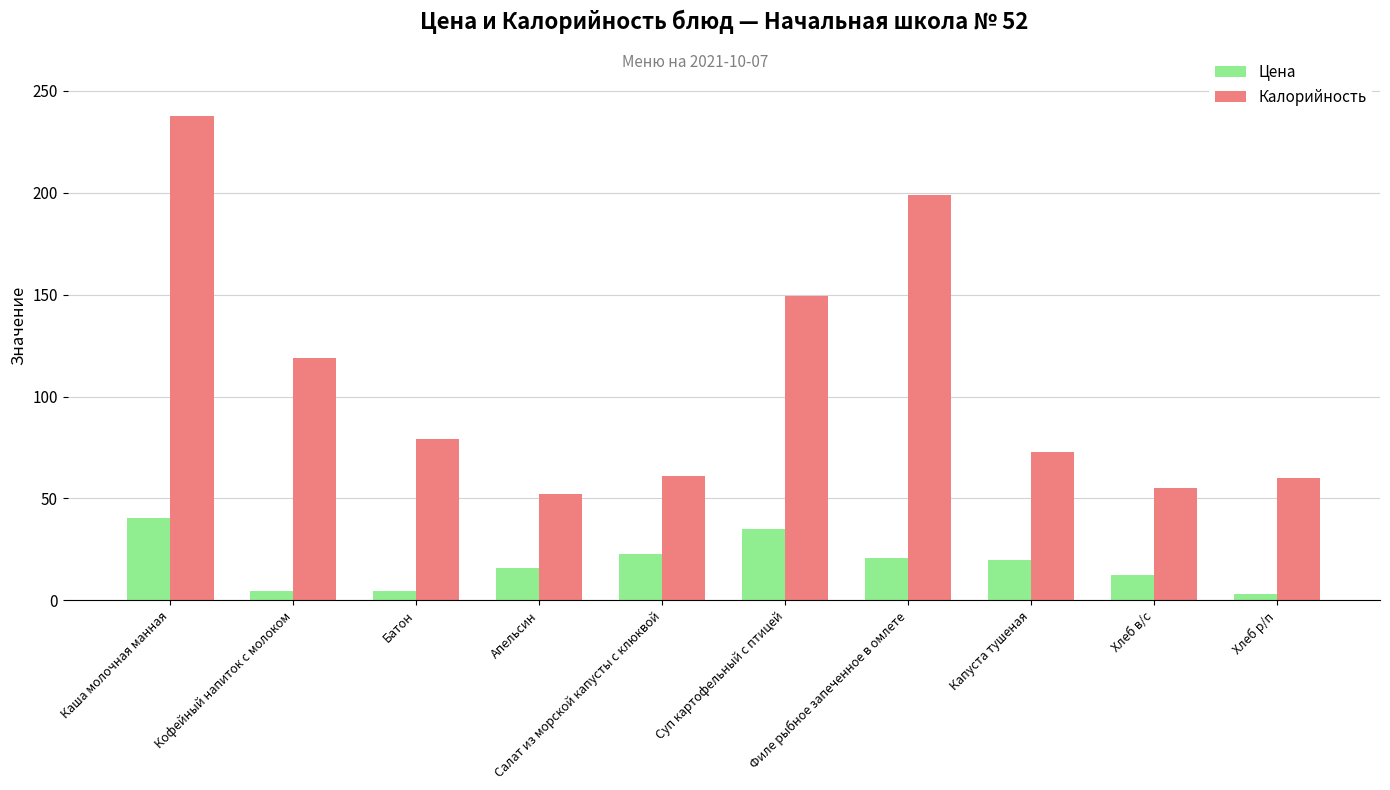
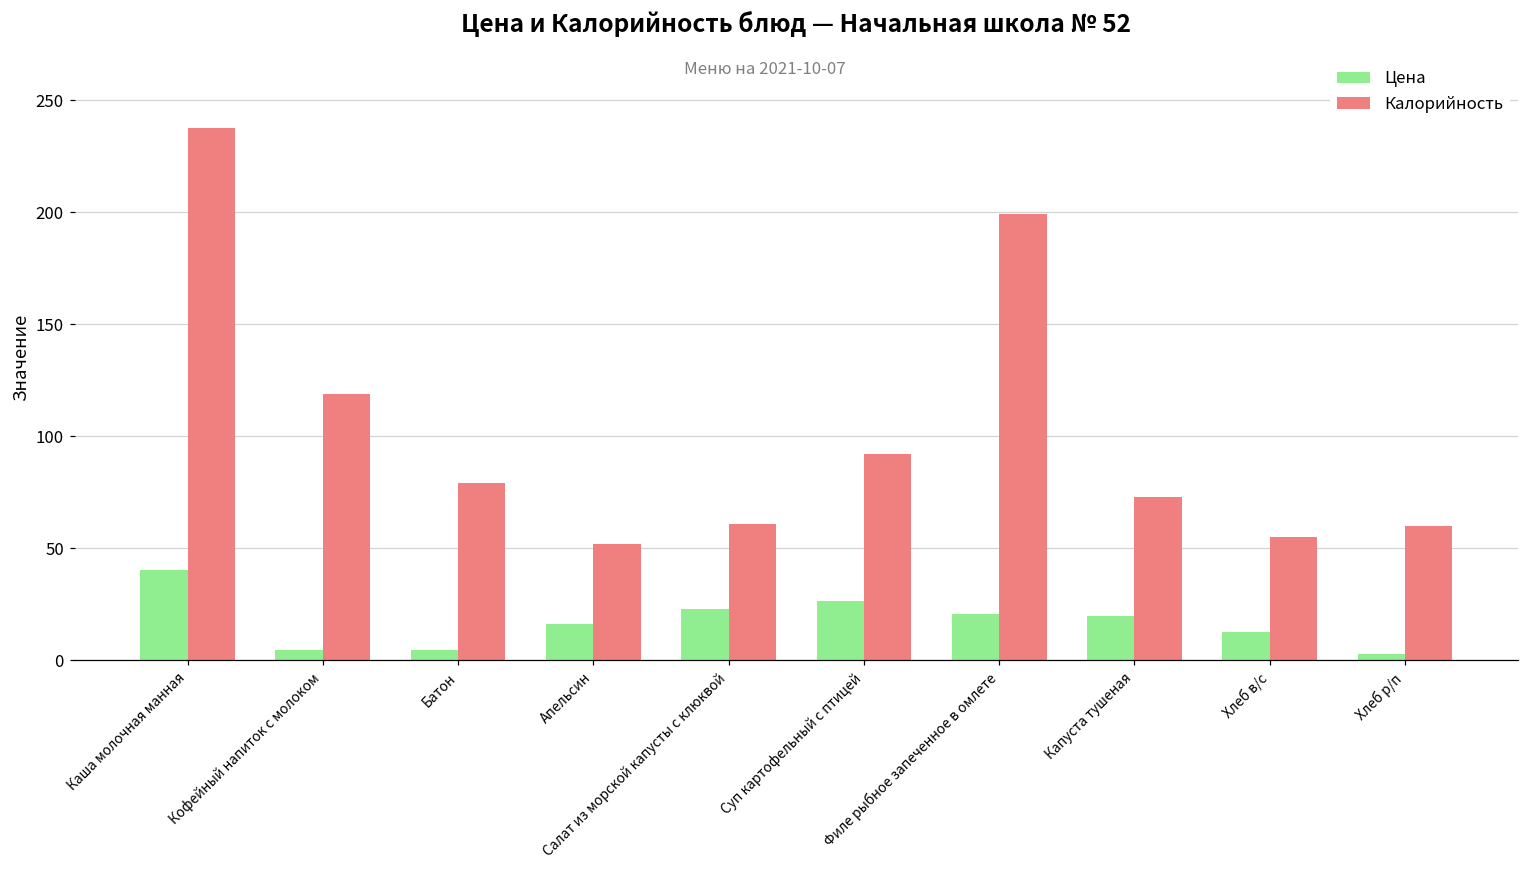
Цена, Суп картофельный с птицей: 35 -> 26
Калорийность, Суп картофельный с птицей: 150 -> 92
